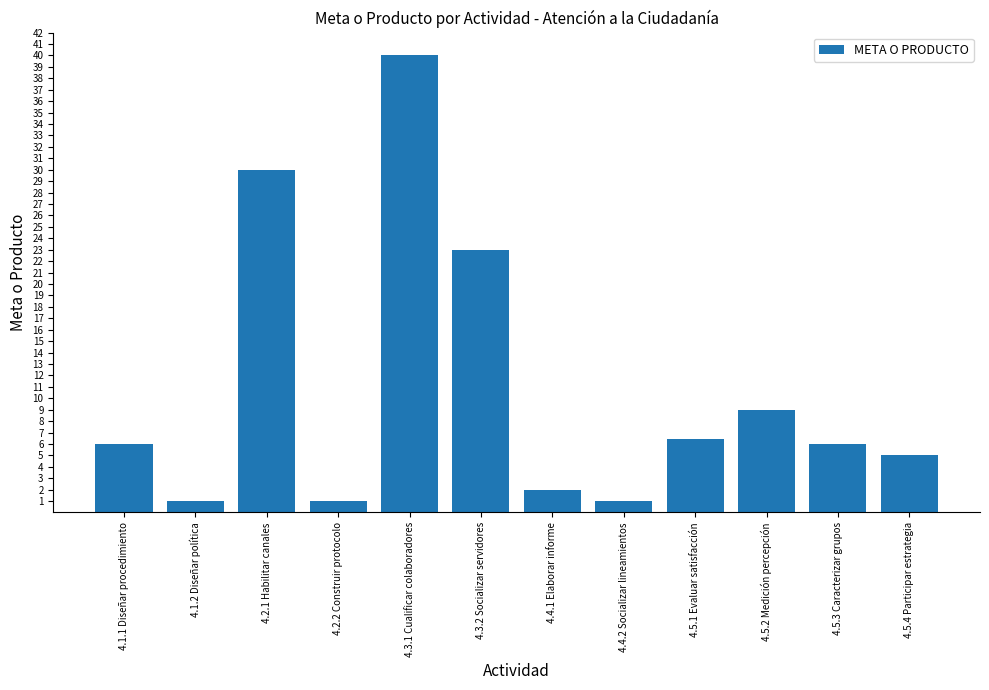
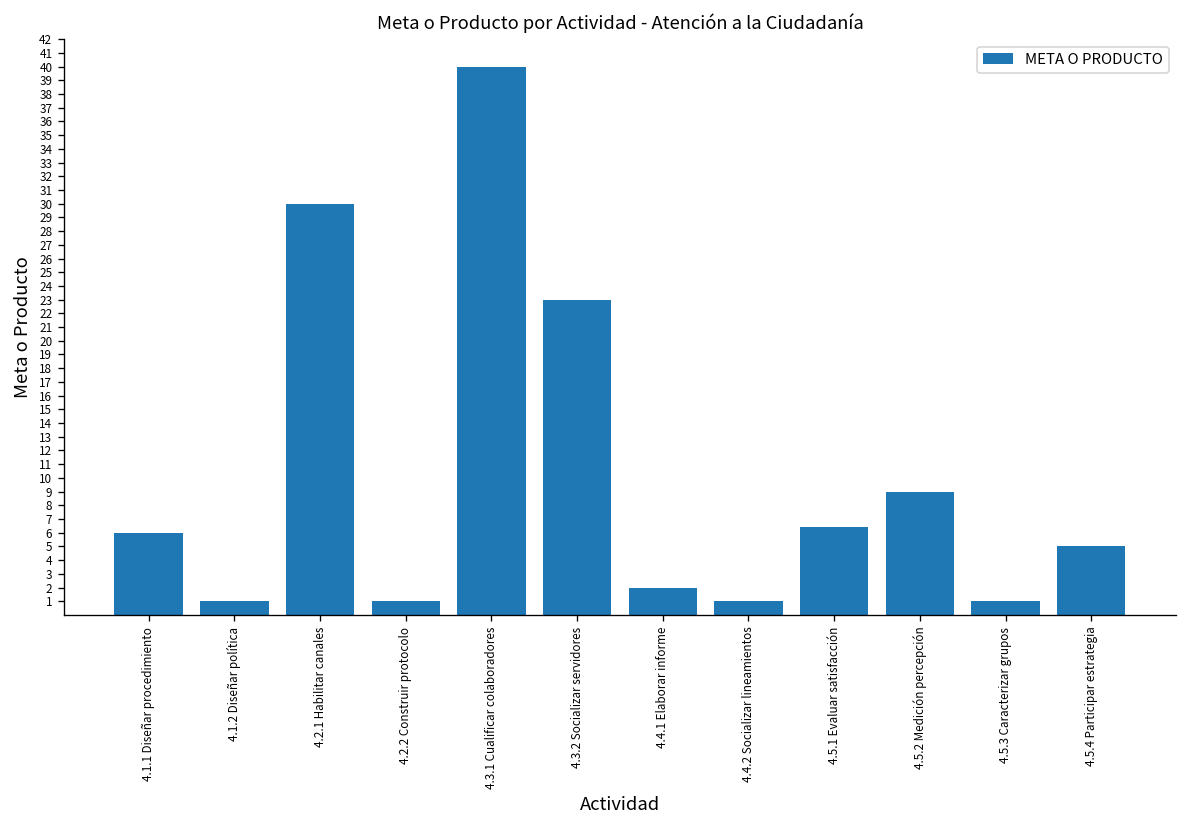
4.5.3 Caracterizar grupos: 6 -> 1
